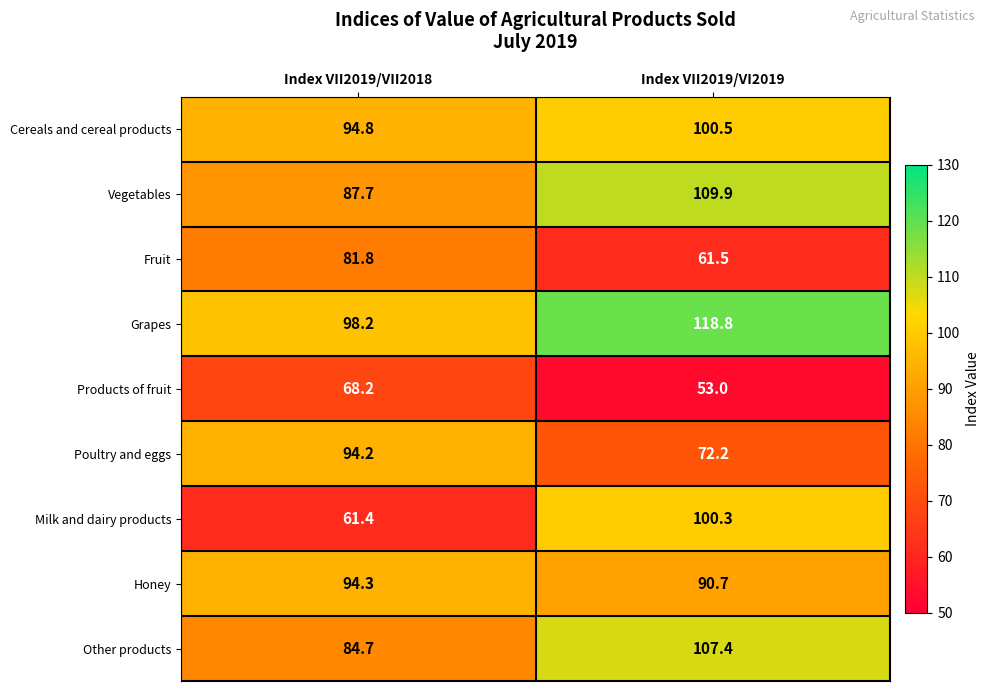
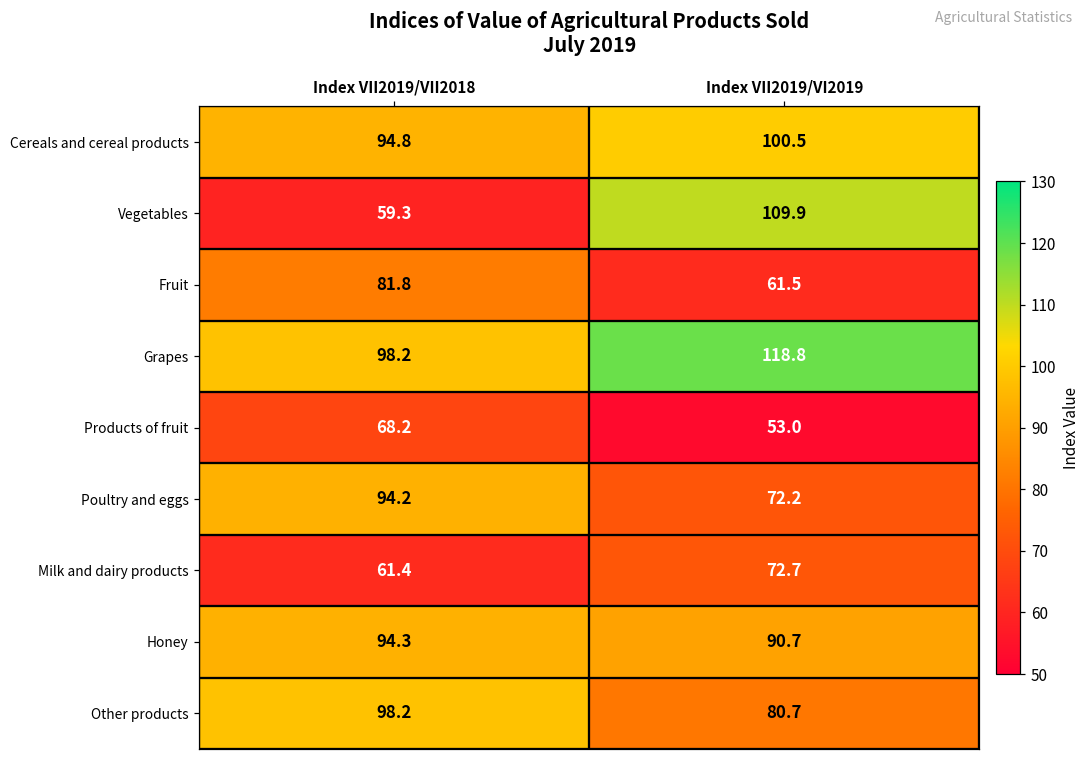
Vegetables, Index VII2019/VII2018: 87.7 -> 59.3
Milk and dairy products, Index VII2019/VI2019: 100.3 -> 72.7
Other products, Index VII2019/VII2018: 84.7 -> 98.2
Other products, Index VII2019/VI2019: 107.4 -> 80.7
